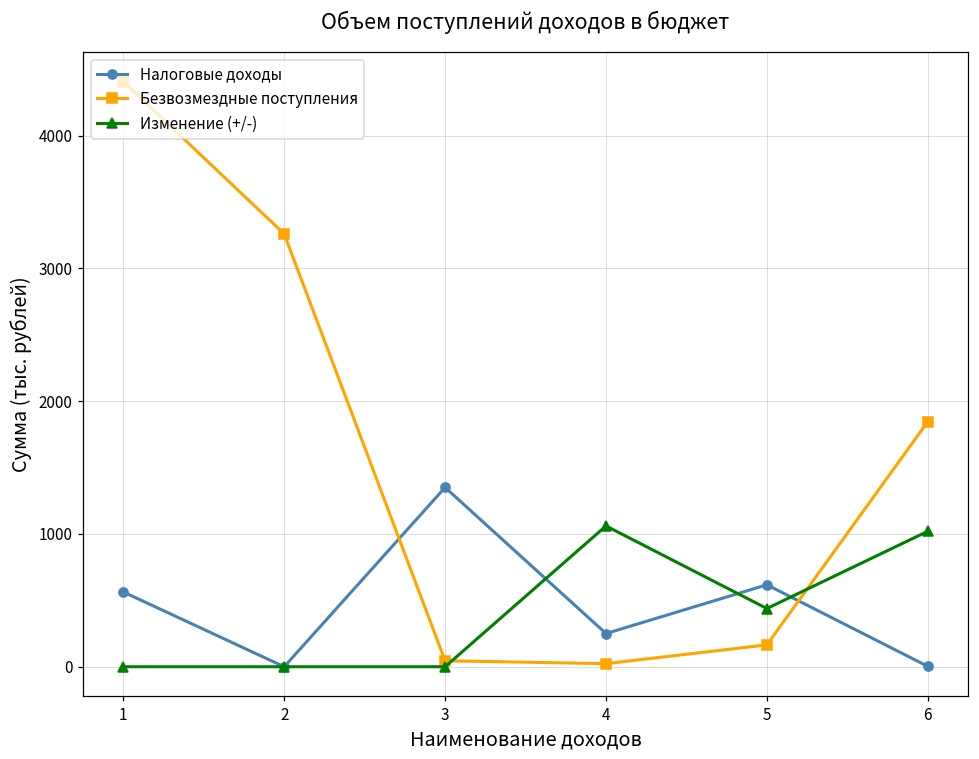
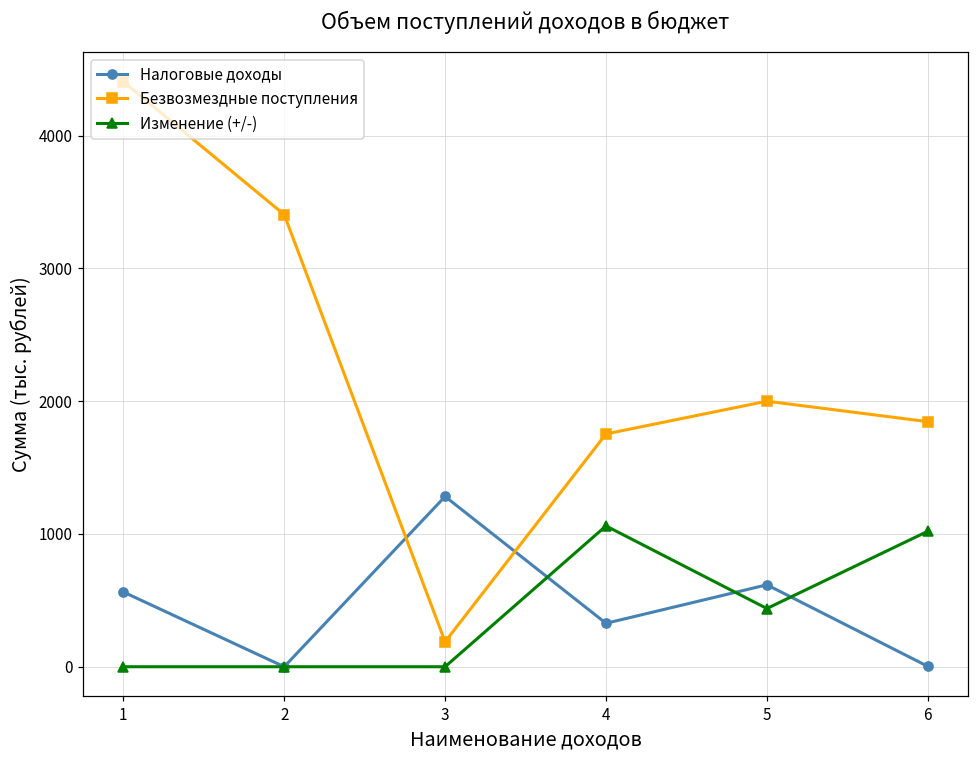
Безвозмездные поступления, 2: 3260 -> 3400
Налоговые доходы, 3: 1350 -> 1280
Безвозмездные поступления, 3: 50 -> 190
Налоговые доходы, 4: 250 -> 330
Безвозмездные поступления, 4: 20 -> 1750
Безвозмездные поступления, 5: 160 -> 2000
